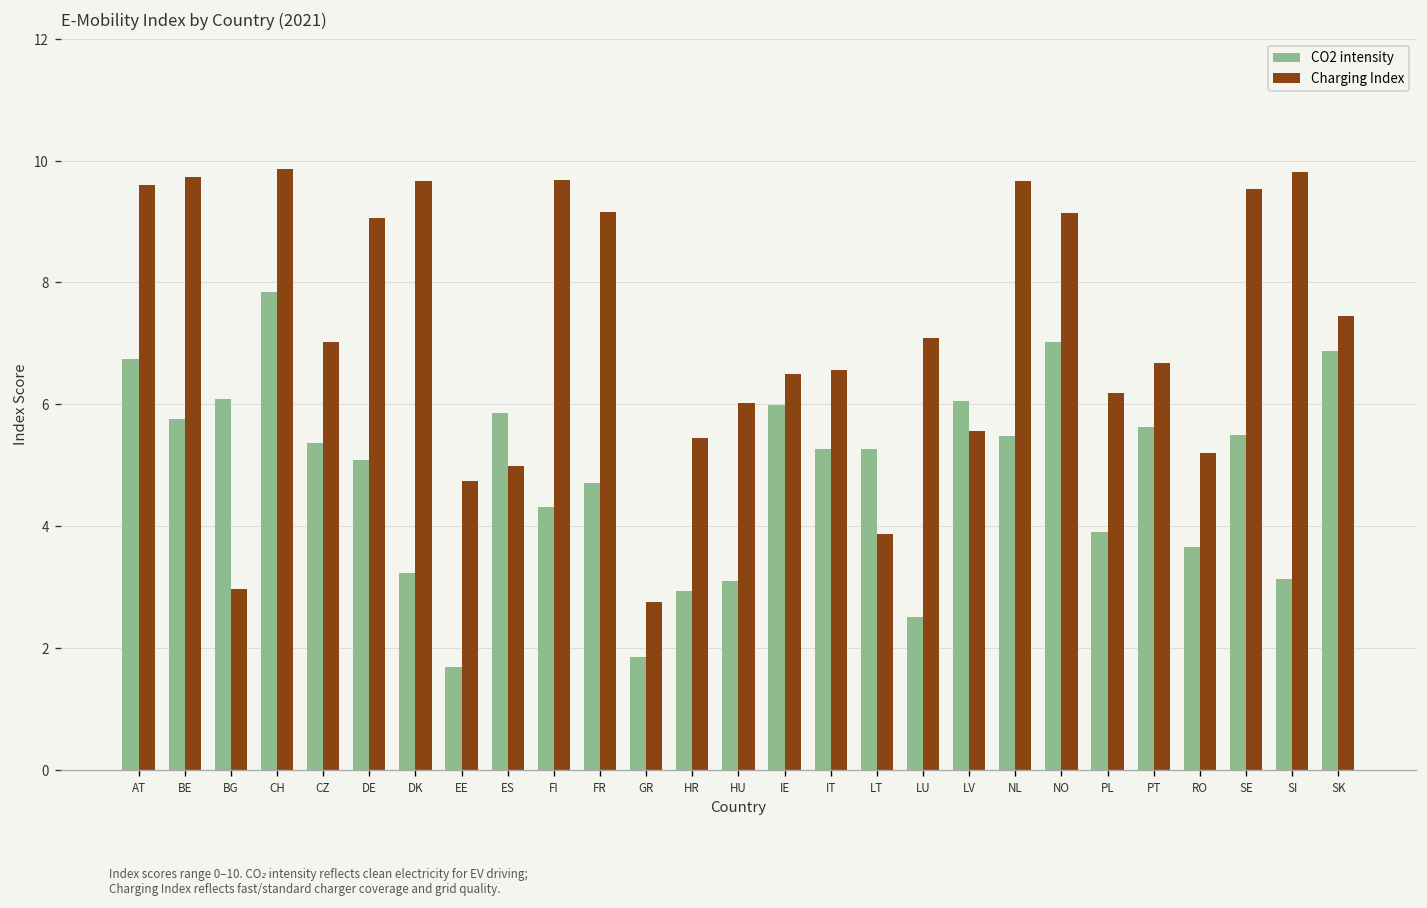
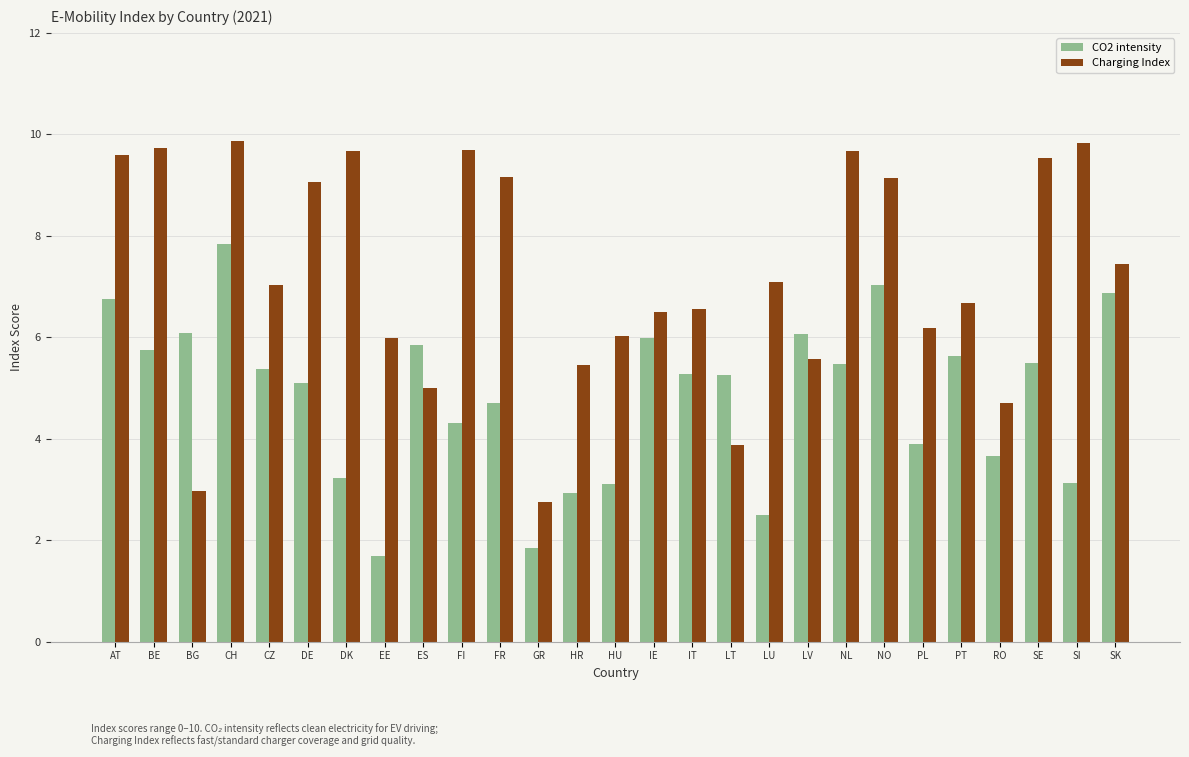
Charging Index, EE: 4.7 -> 6.0
Charging Index, RO: 5.2 -> 4.7
